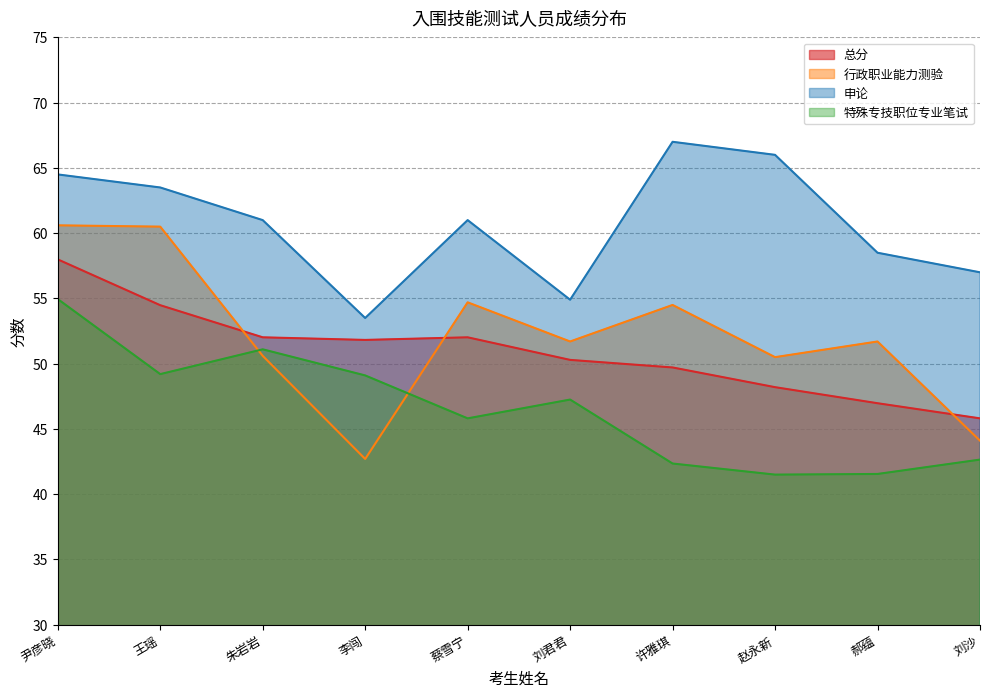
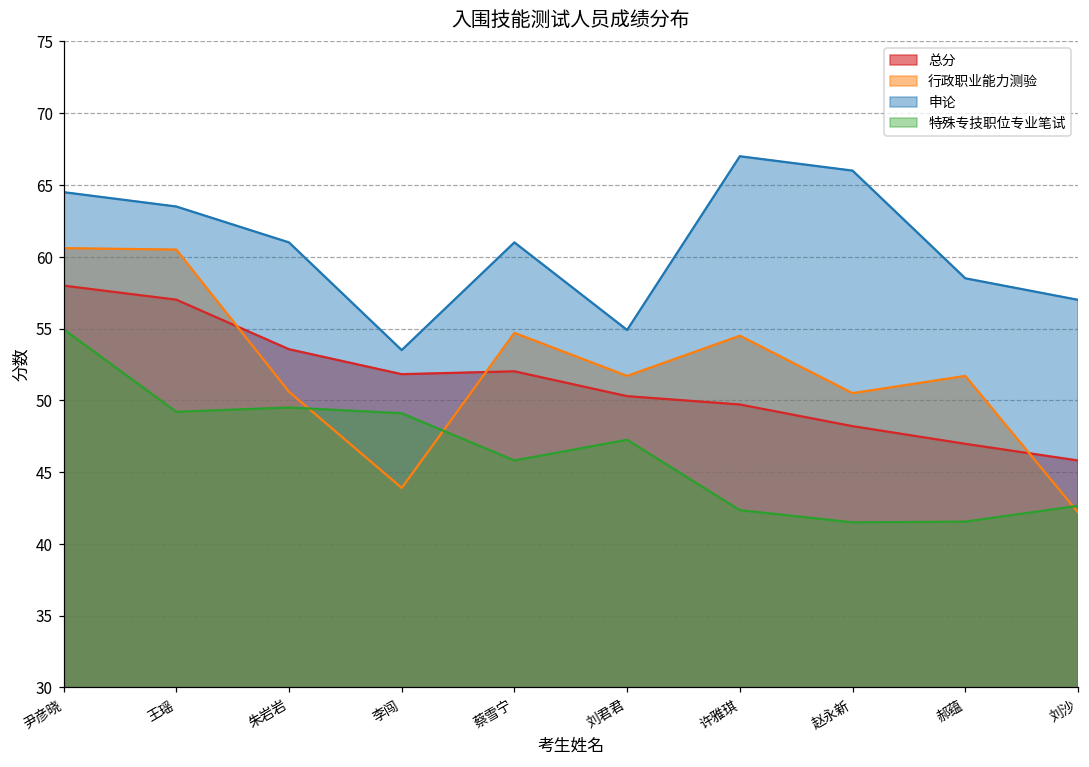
总分, 王瑶: 54.5 -> 57.0
总分, 朱岩岩: 52.0 -> 53.6
特殊专技职位专业笔试, 朱岩岩: 51.1 -> 49.5
行政职业能力测验, 李闯: 42.7 -> 43.9
行政职业能力测验, 刘沙: 44.1 -> 42.2
